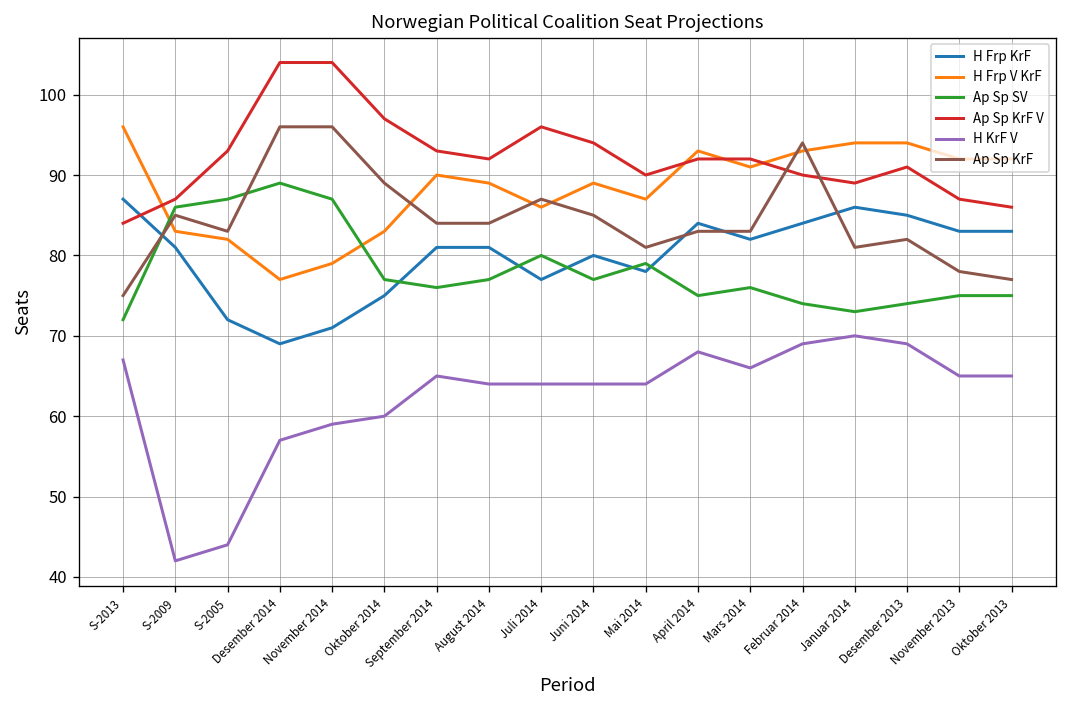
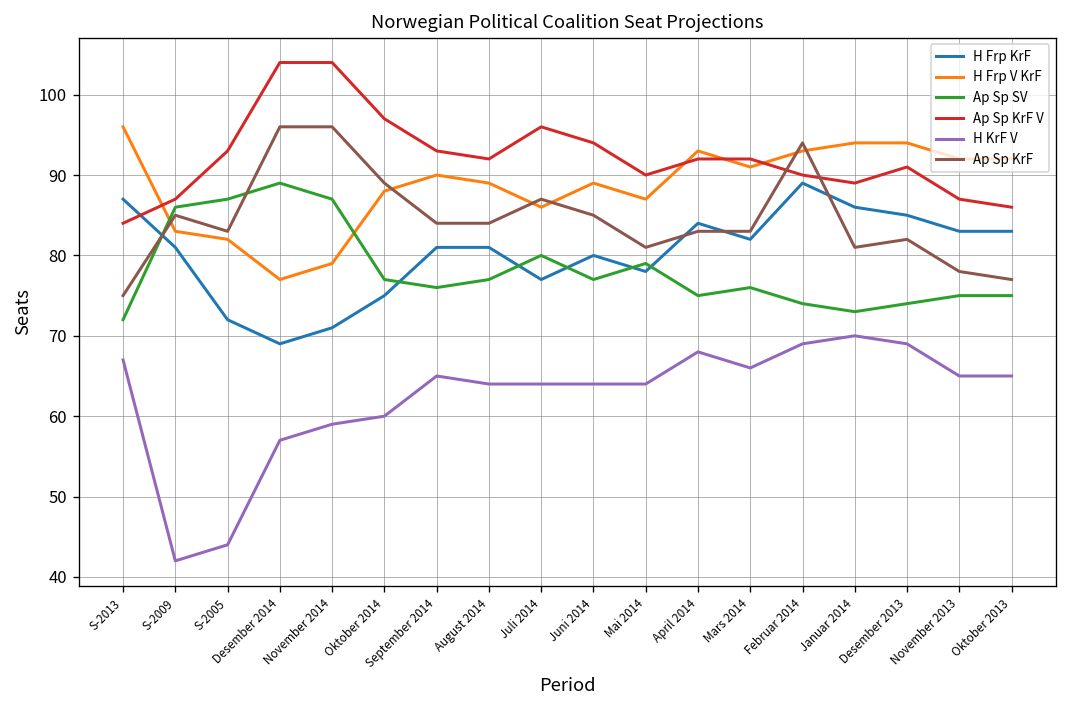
H Frp V KrF, Oktober 2014: 83 -> 88
H Frp KrF, Februar 2014: 84 -> 89
